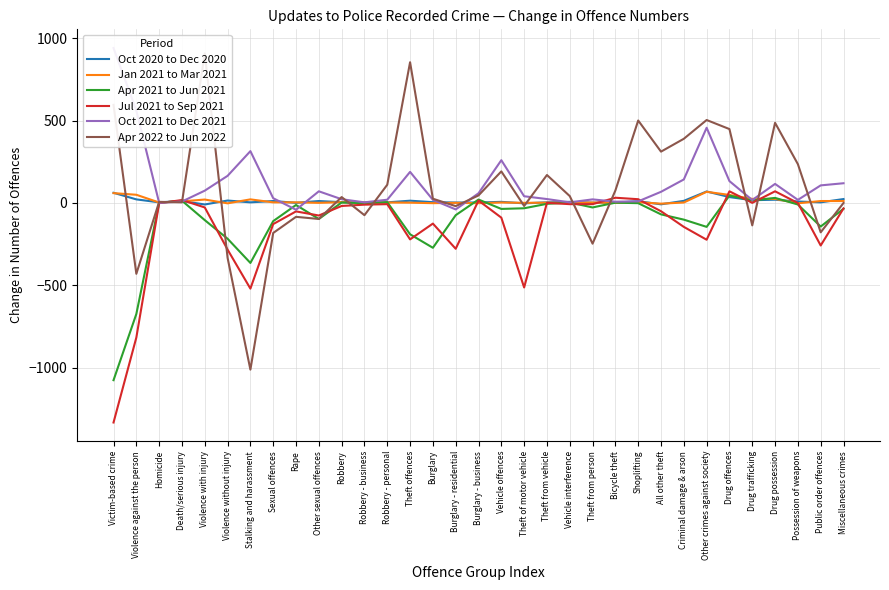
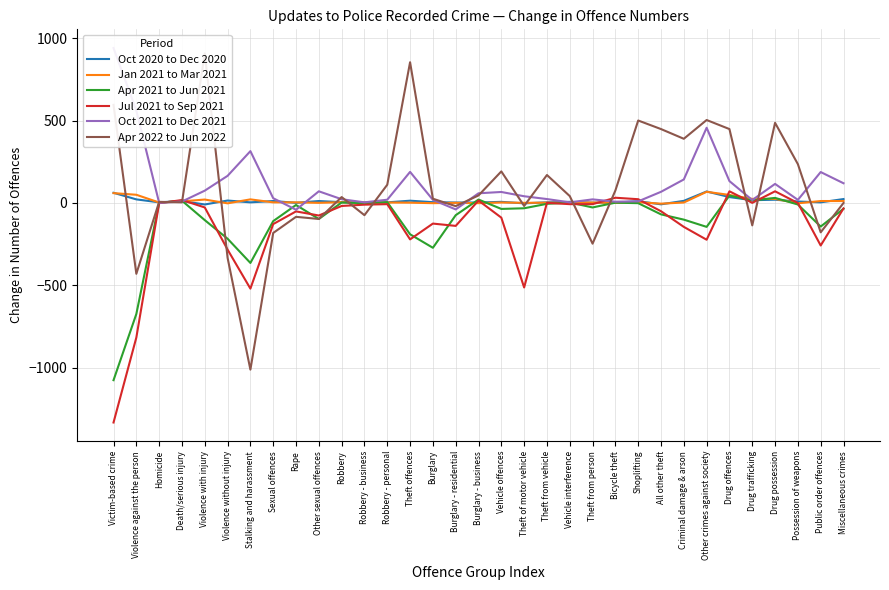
Jul 2021 to Sep 2021, Burglary - residential: -280 -> -140
Oct 2021 to Dec 2021, Vehicle offences: 260 -> 70
Apr 2022 to Jun 2022, All other theft: 310 -> 450
Oct 2021 to Dec 2021, Public order offences: 110 -> 190
